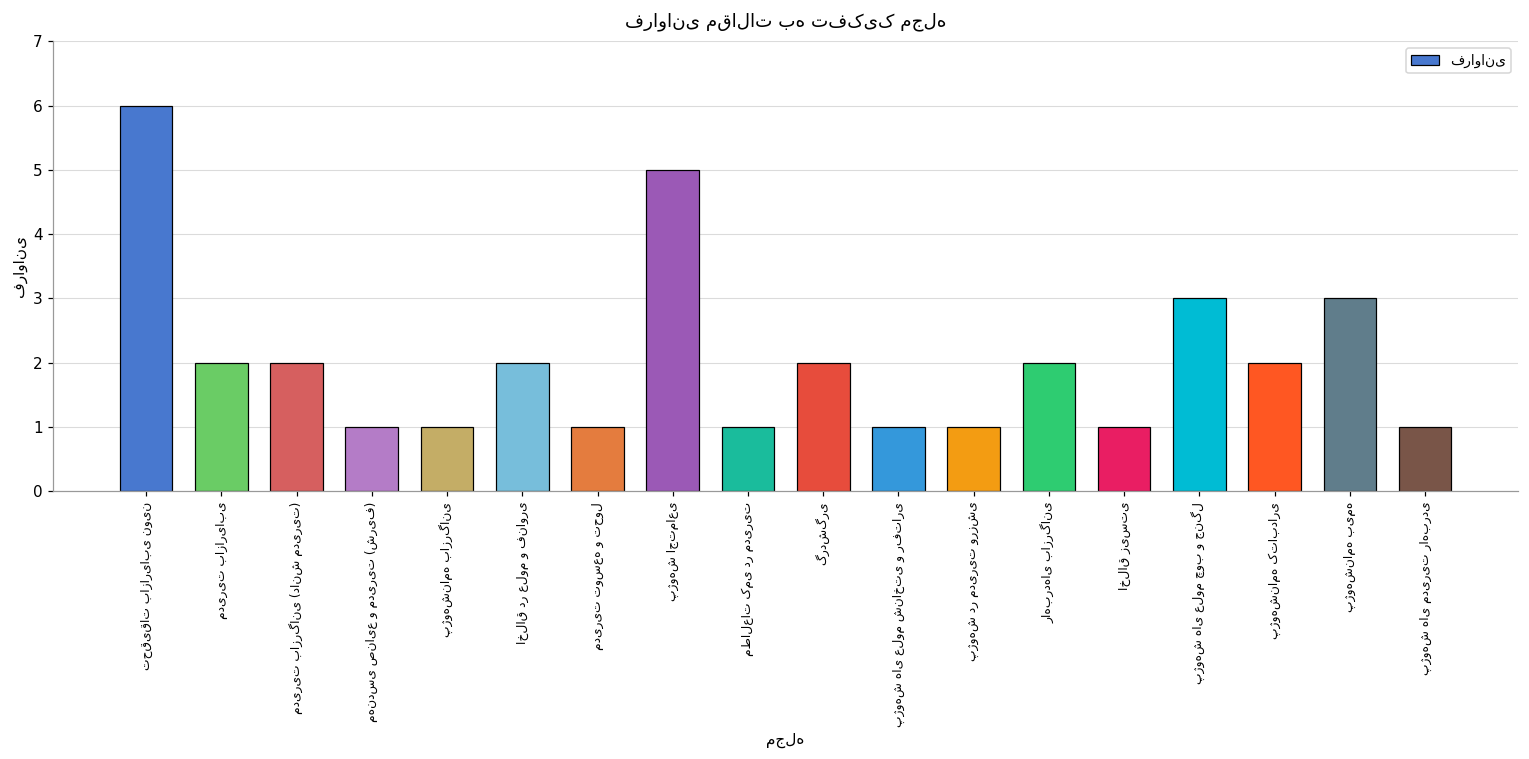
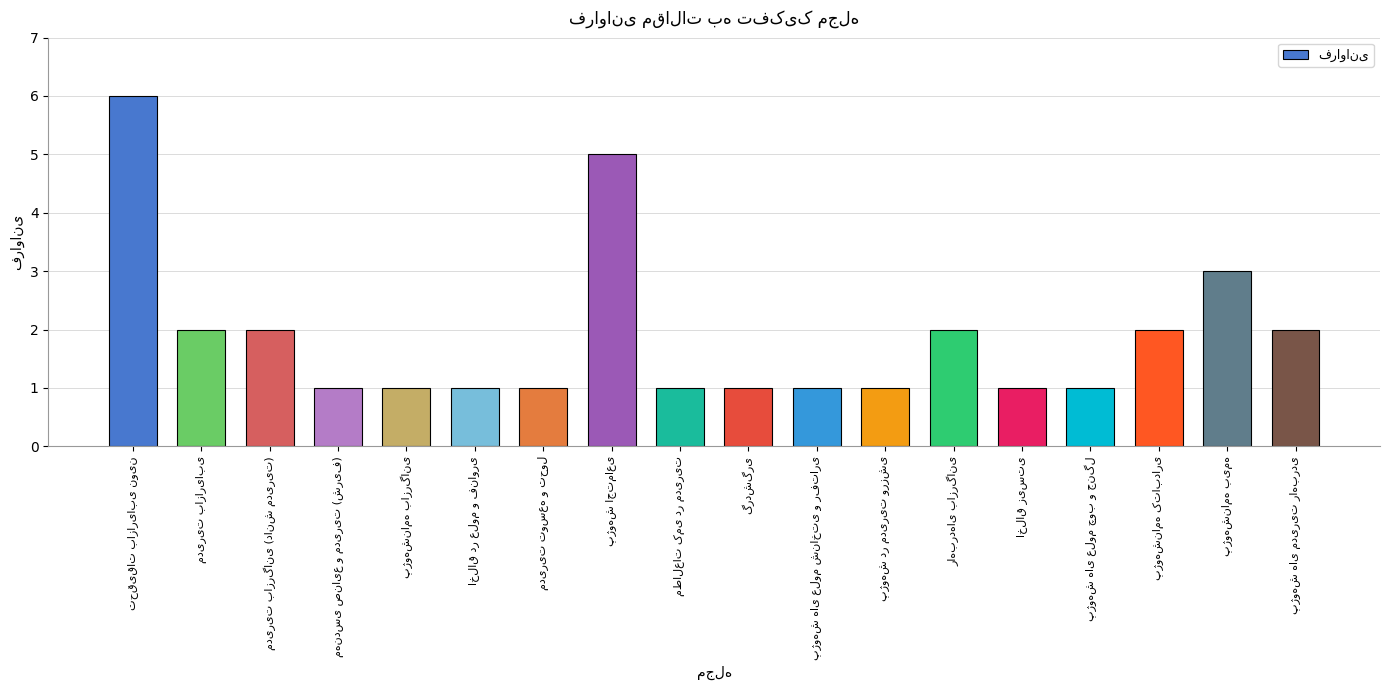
اخلاق در علوم و فناوری: 2 -> 1
گردشگری: 2 -> 1
پژوهش های علوم چوب و جنگل: 3 -> 1
پژوهش های مدیریت راهبردی: 1 -> 2
